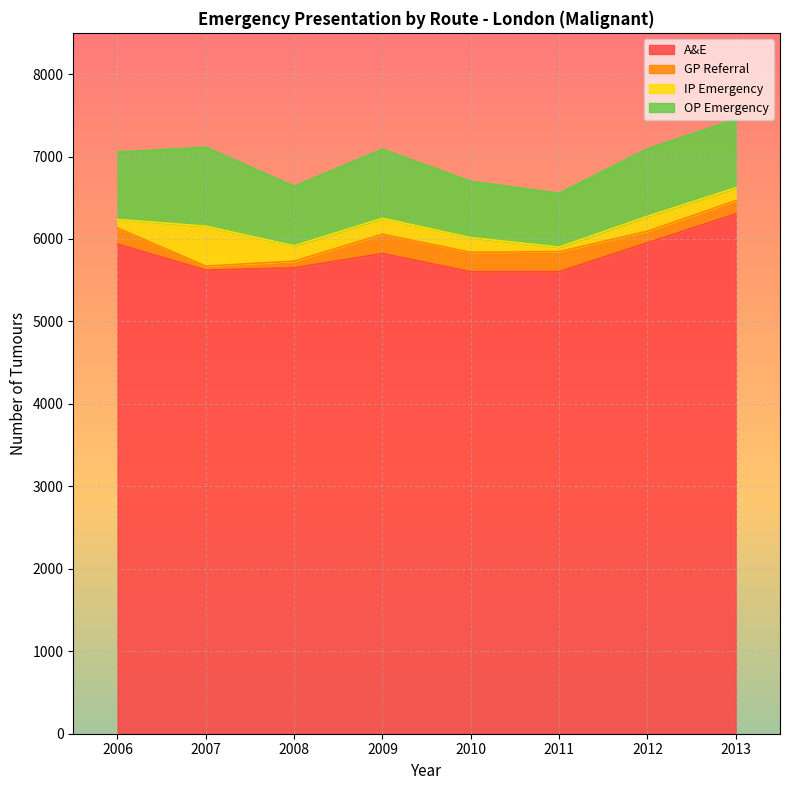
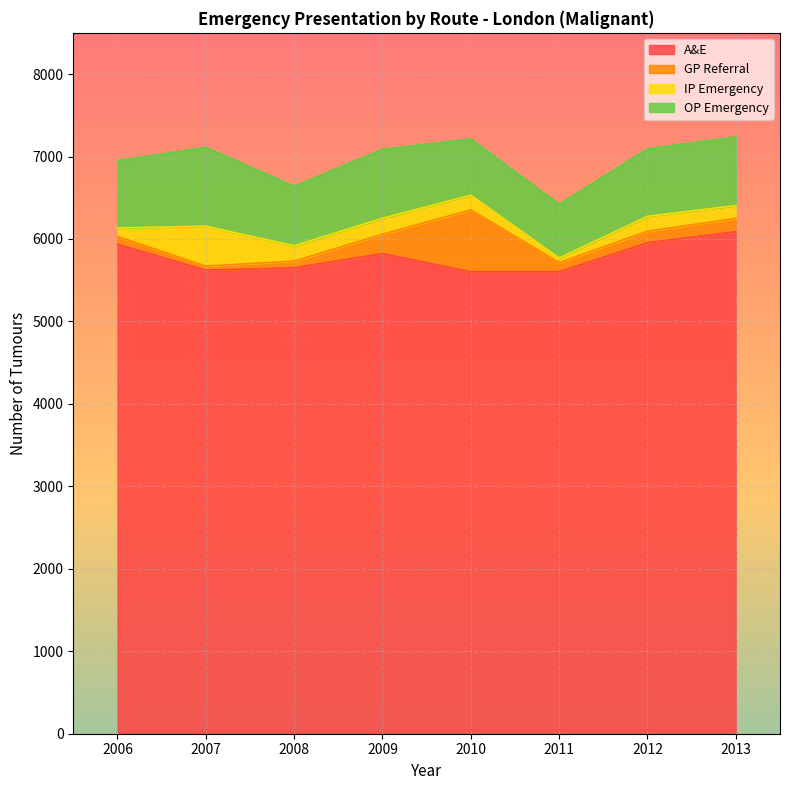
GP Referral, 2006: 200 -> 100
GP Referral, 2010: 200 -> 800
GP Referral, 2011: 200 -> 100
A&E, 2013: 6300 -> 6100
